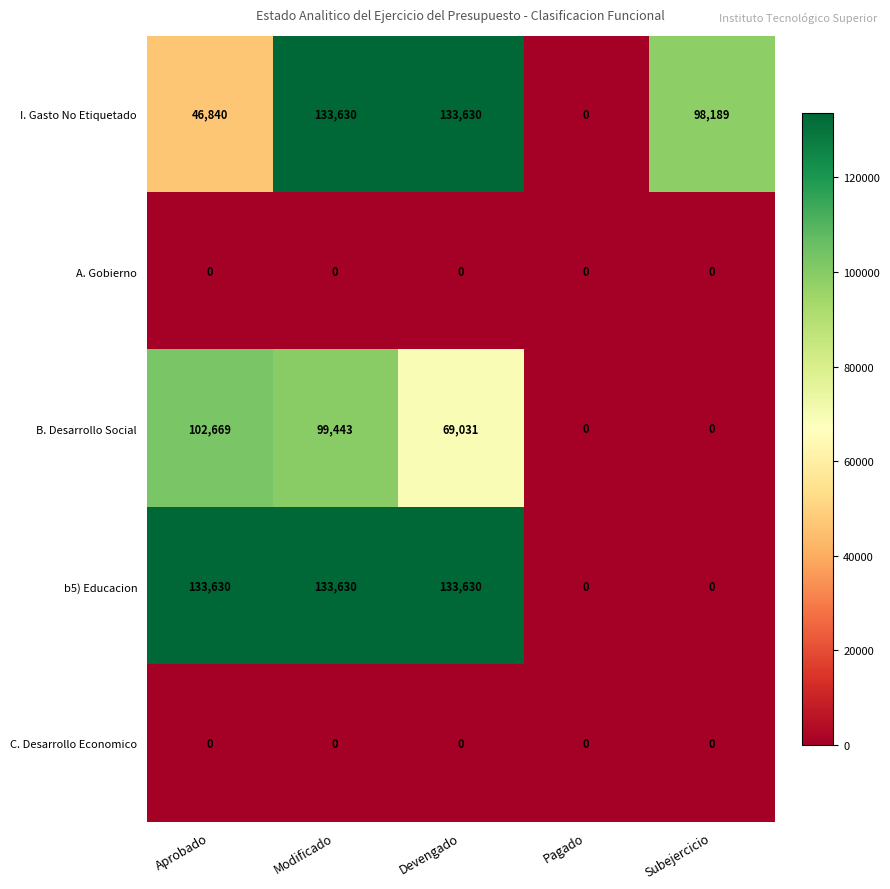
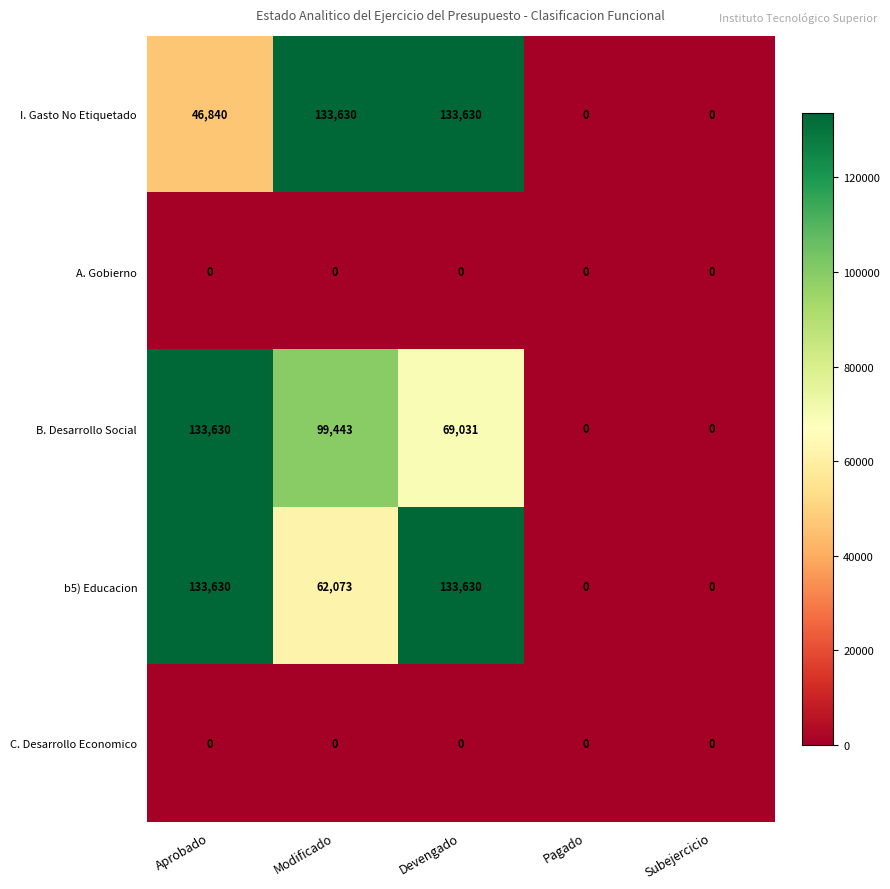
I. Gasto No Etiquetado, Subejercicio: 98,189 -> 0
B. Desarrollo Social, Aprobado: 102,669 -> 133,630
b5) Educacion, Modificado: 133,630 -> 62,073
